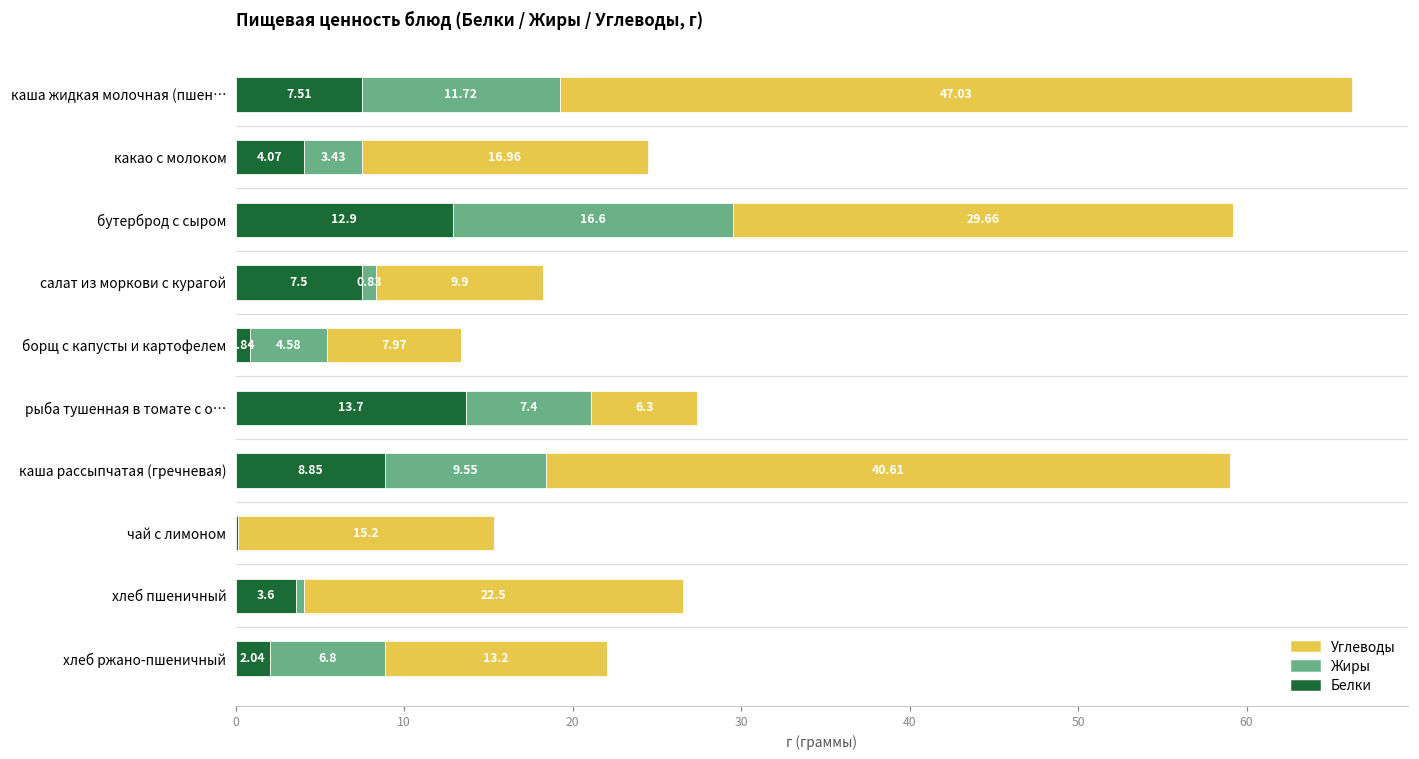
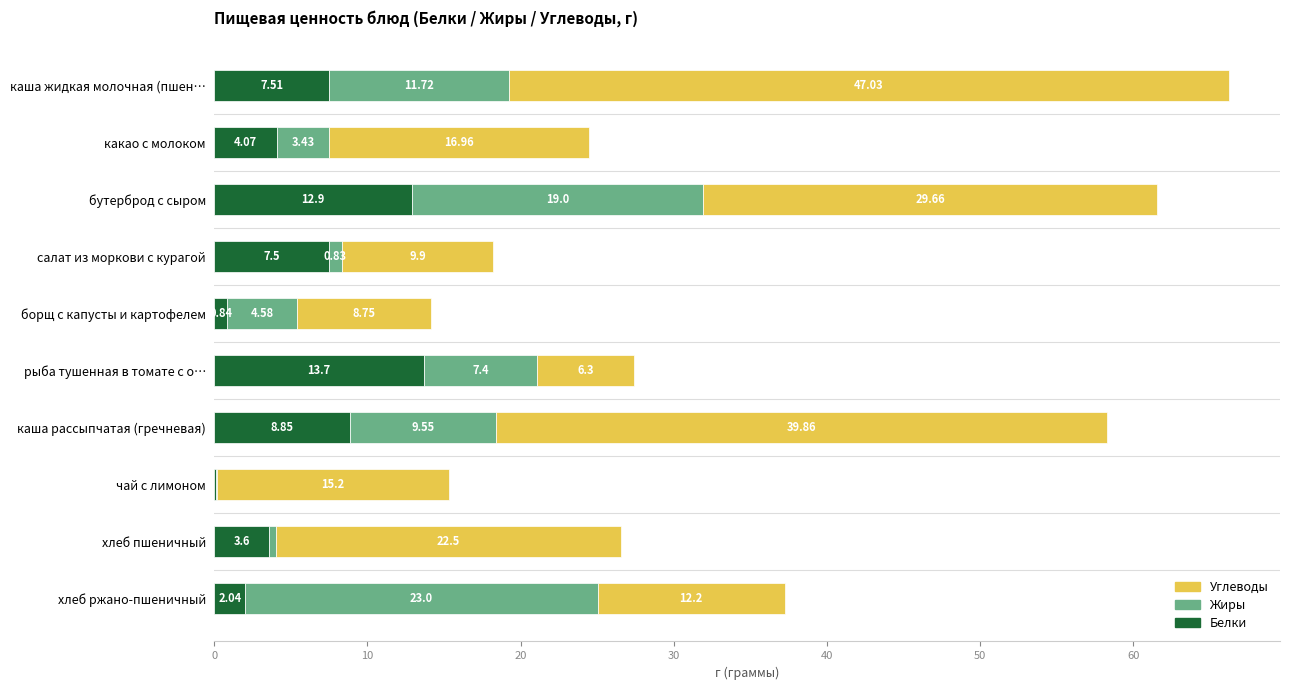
Жиры, бутерброд с сыром: 16.6 -> 19.0
Углеводы, борщ с капусты и картофелем: 7.97 -> 8.75
Углеводы, каша рассыпчатая (гречневая): 40.61 -> 39.86
Жиры, хлеб ржано-пшеничный: 6.8 -> 23.0
Углеводы, хлеб ржано-пшеничный: 13.2 -> 12.2
